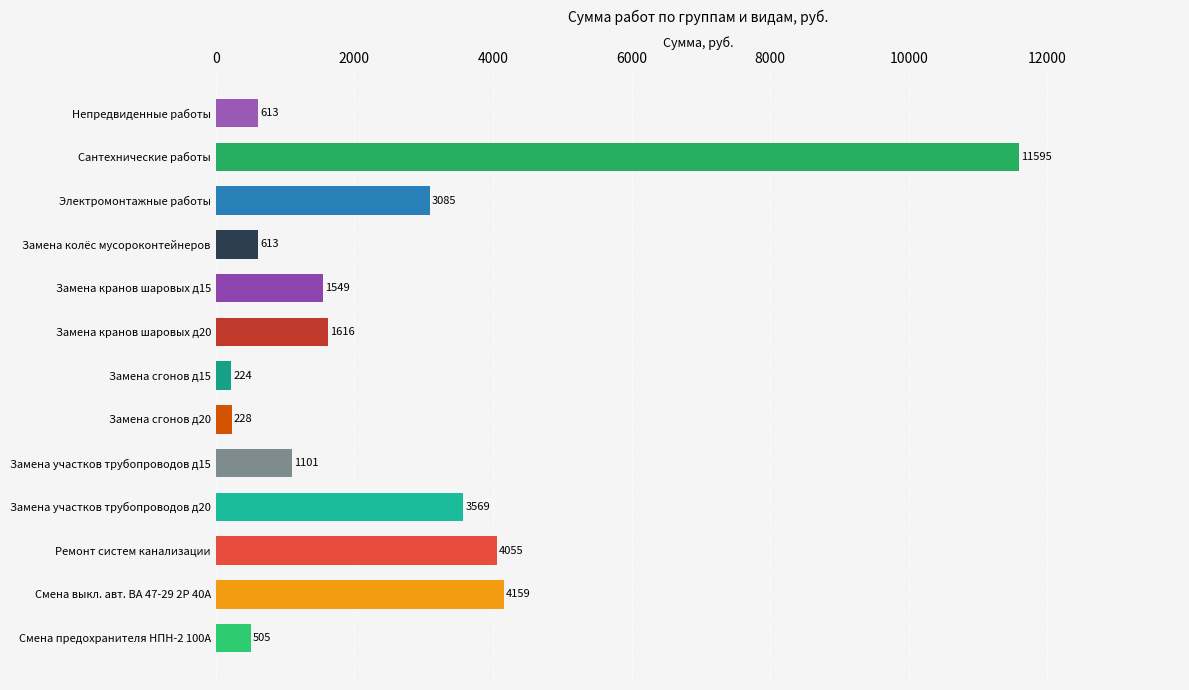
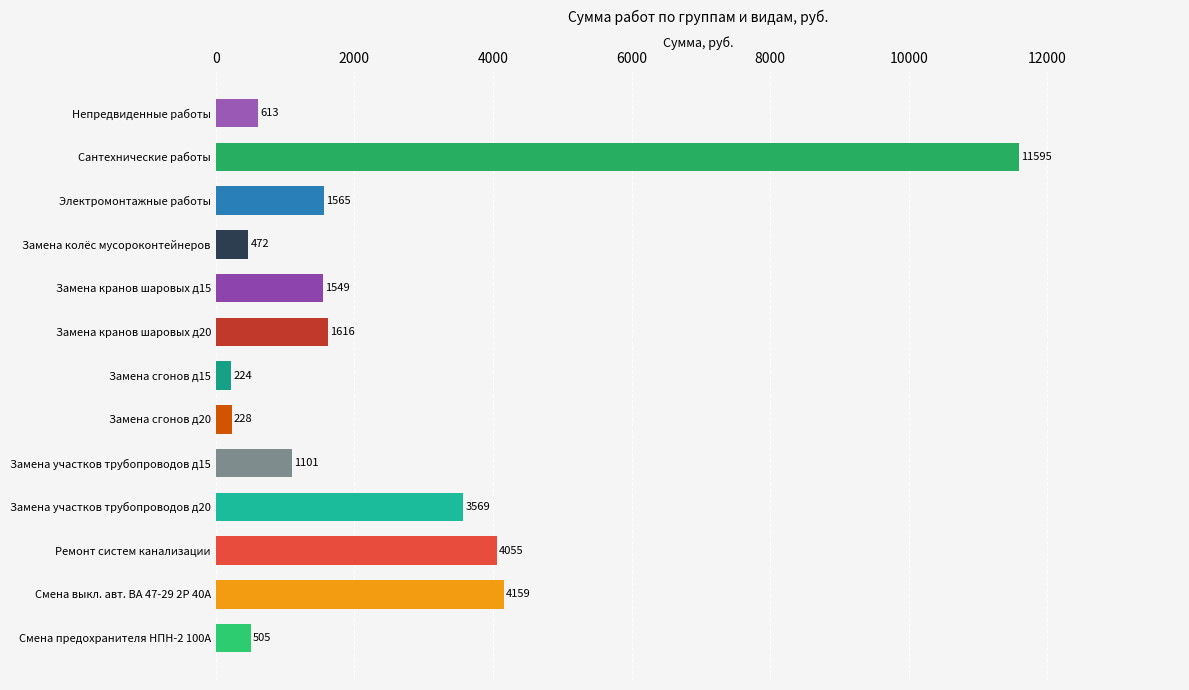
Электромонтажные работы: 3085 -> 1565
Замена колёс мусороконтейнеров: 613 -> 472
